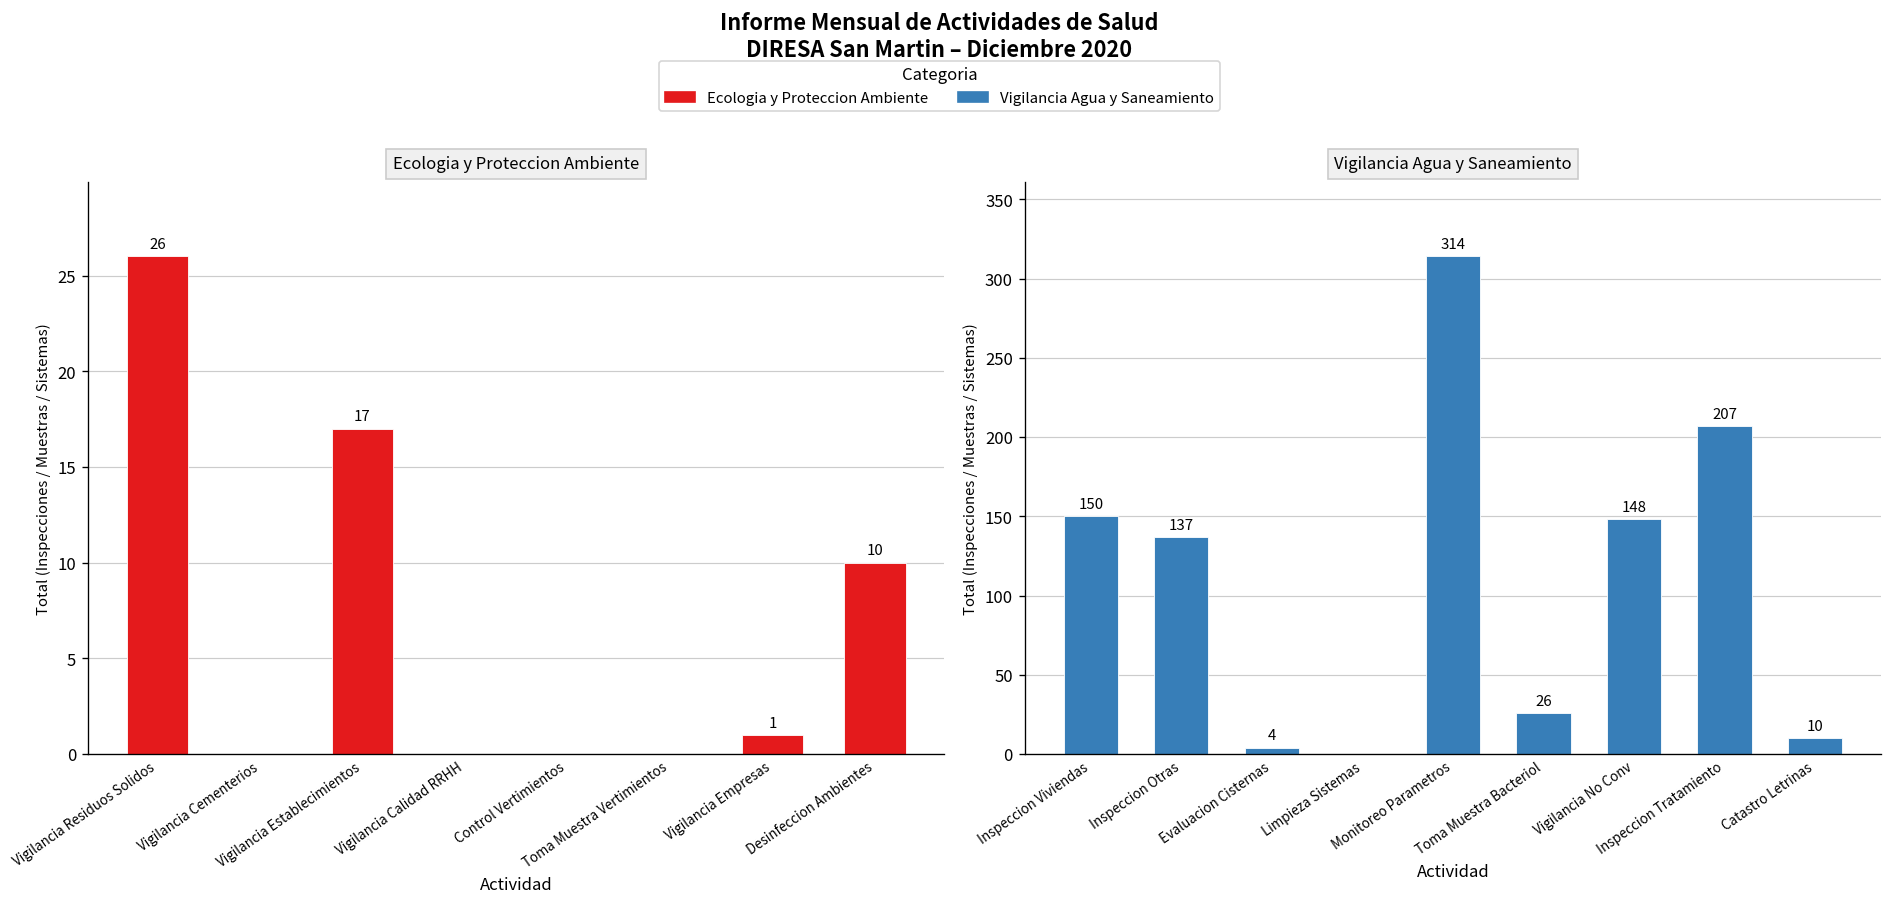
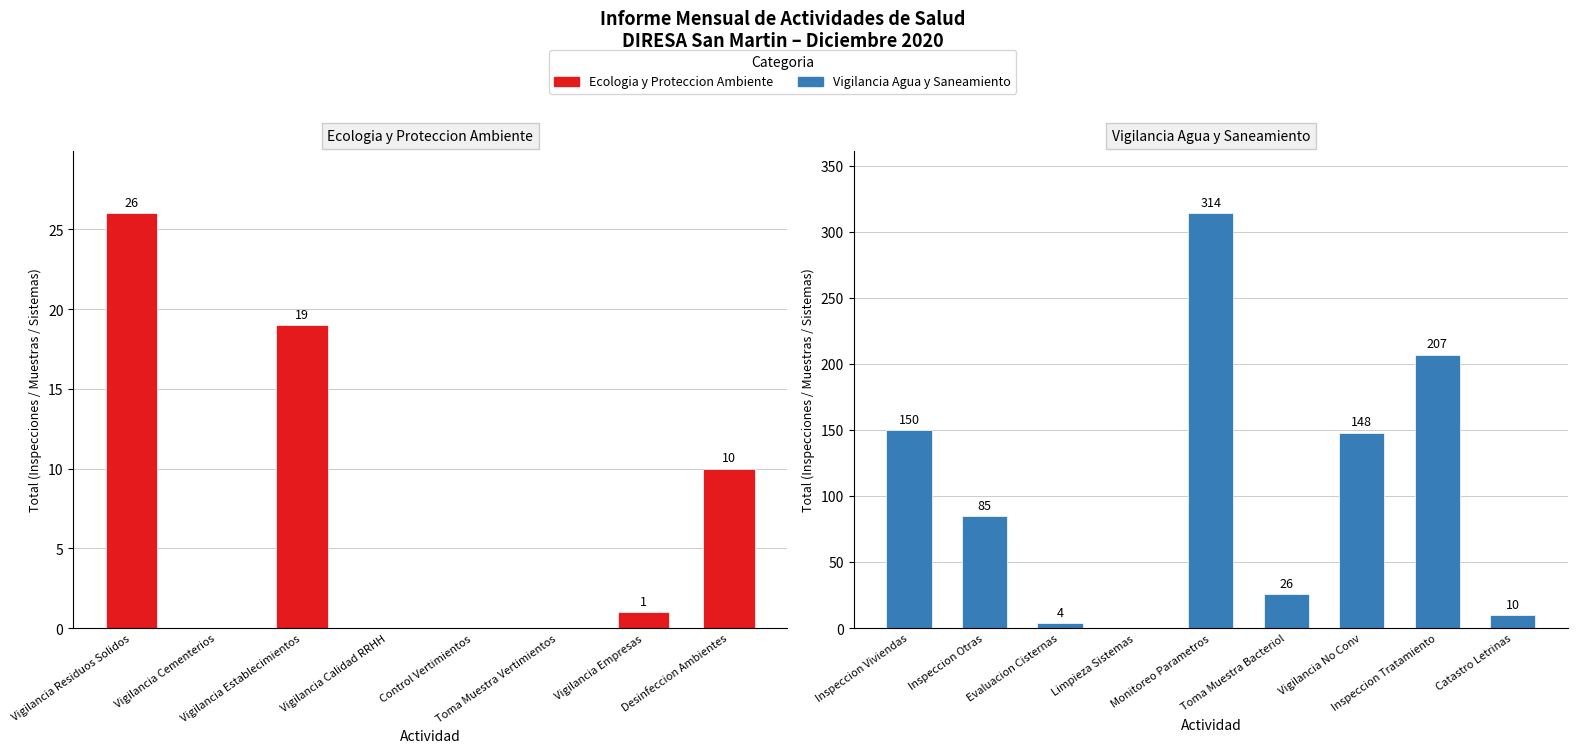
Ecologia y Proteccion Ambiente, Vigilancia Establecimientos: 17 -> 19
Vigilancia Agua y Saneamiento, Inspeccion Otras: 137 -> 85
